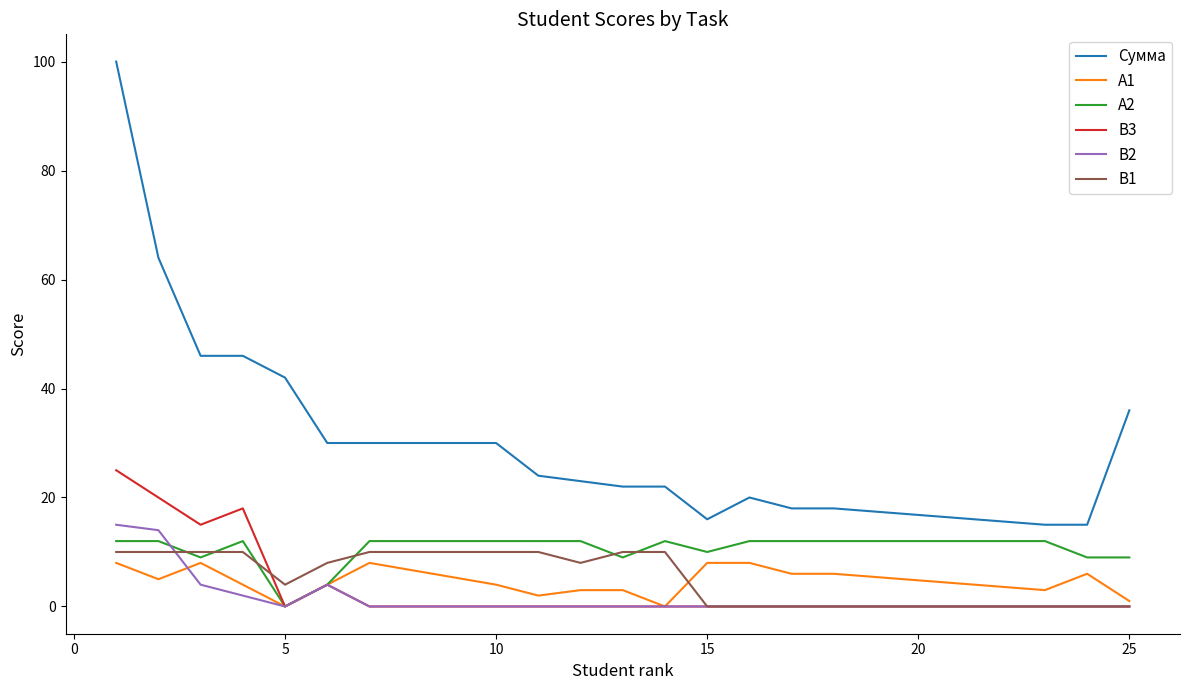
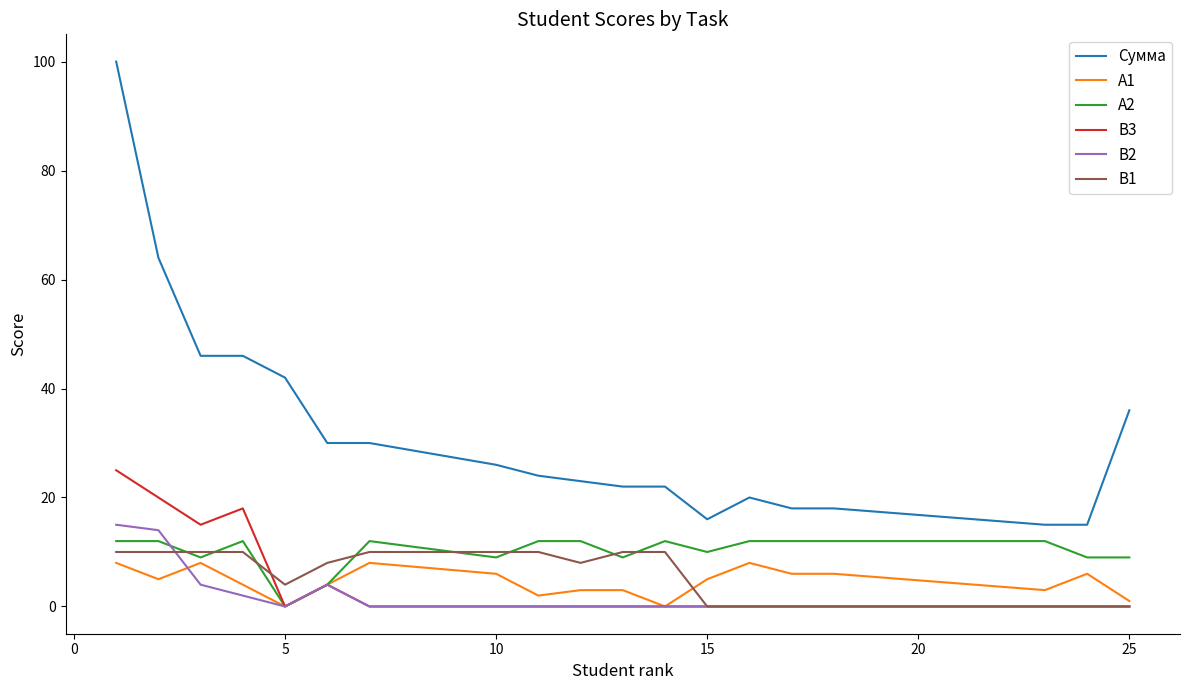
Сумма, 10: 30 -> 26
А1, 10: 4 -> 6
А2, 10: 12 -> 9
А1, 15: 8 -> 5
